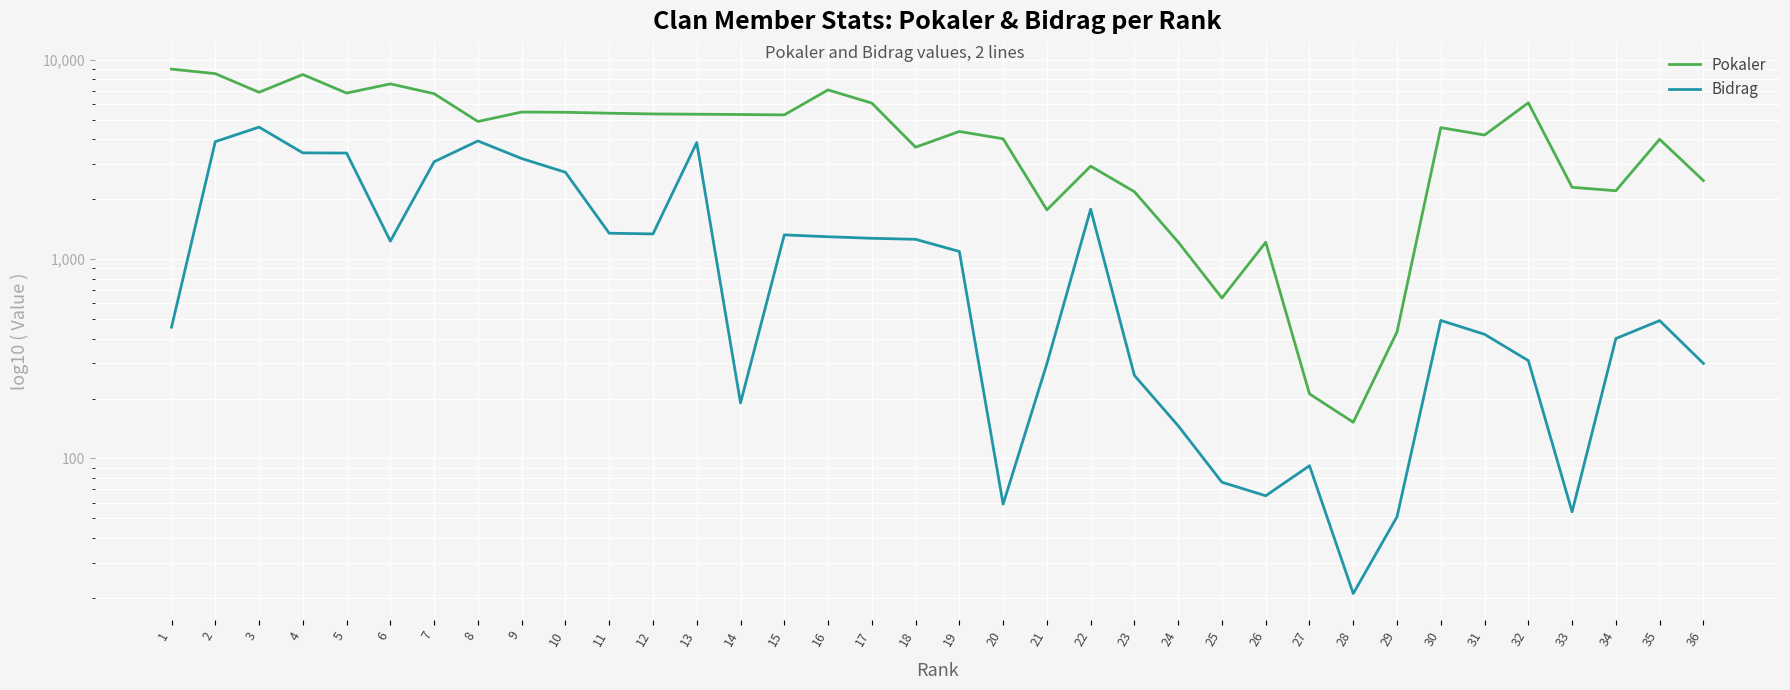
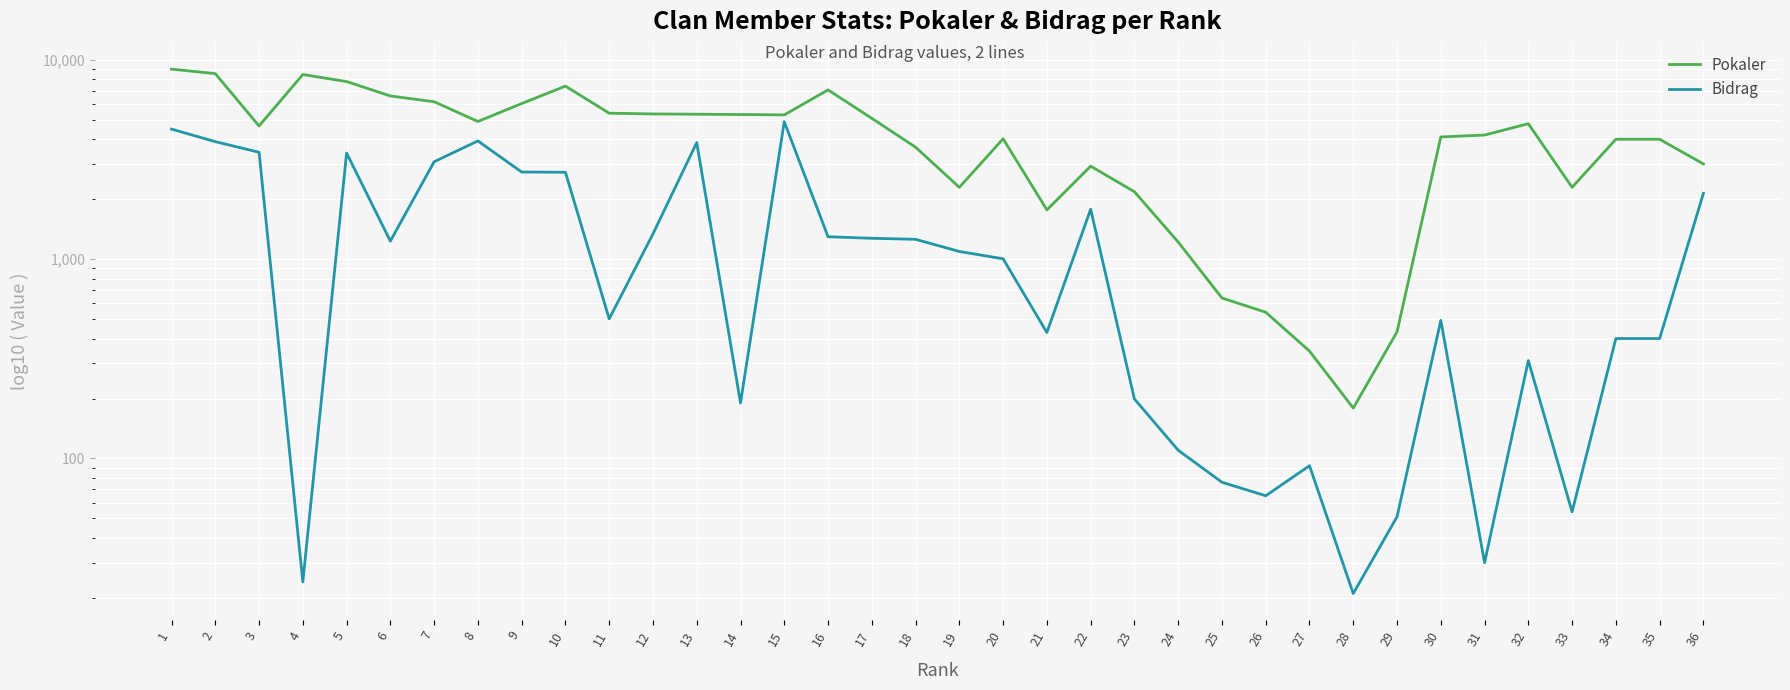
Bidrag, 1: 460 -> 4,500
Pokaler, 3: 6,900 -> 4,700
Bidrag, 3: 4,600 -> 3,400
Bidrag, 4: 3,400 -> 24
Pokaler, 5: 6,800 -> 7,800
Pokaler, 6: 7,600 -> 6,600
Pokaler, 7: 6,800 -> 6,200
Pokaler, 9: 5,500 -> 6,000
Bidrag, 9: 3,200 -> 2,700
Pokaler, 10: 5,500 -> 7,400
Bidrag, 11: 1,400 -> 500
Bidrag, 15: 1,300 -> 4,900
Pokaler, 17: 6,100 -> 5,100
Pokaler, 19: 4,400 -> 2,300
Bidrag, 20: 59 -> 1,000
Bidrag, 21: 300 -> 430
Bidrag, 23: 260 -> 200
Bidrag, 24: 150 -> 110
Pokaler, 26: 1,200 -> 540
Pokaler, 27: 210 -> 350
Pokaler, 28: 150 -> 180
Pokaler, 30: 4,600 -> 4,100
Bidrag, 31: 420 -> 30
Pokaler, 32: 6,100 -> 4,800
Pokaler, 34: 2,200 -> 4,000
Bidrag, 35: 490 -> 400
Pokaler, 36: 2,500 -> 3,000
Bidrag, 36: 300 -> 2,100
